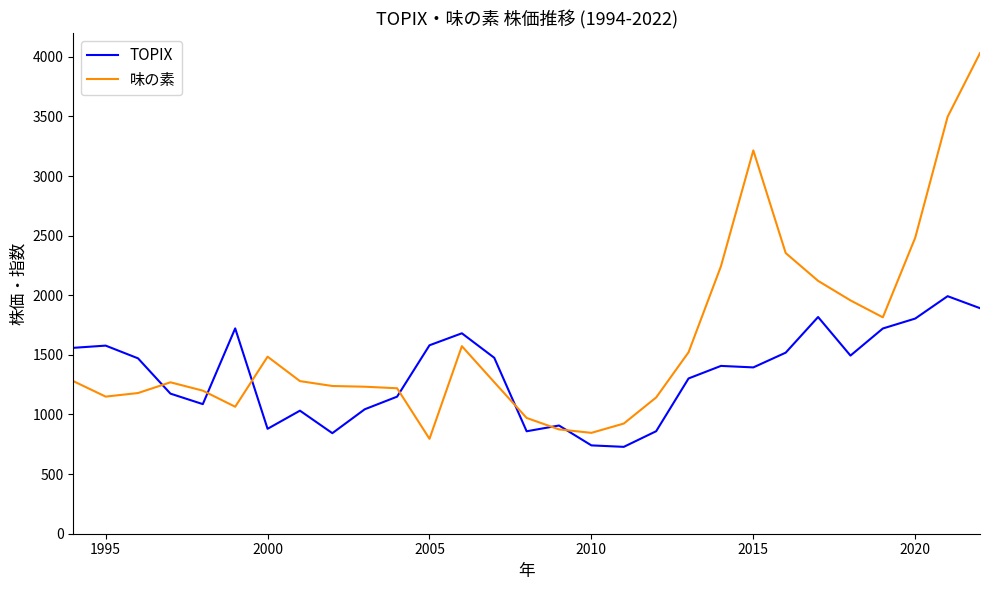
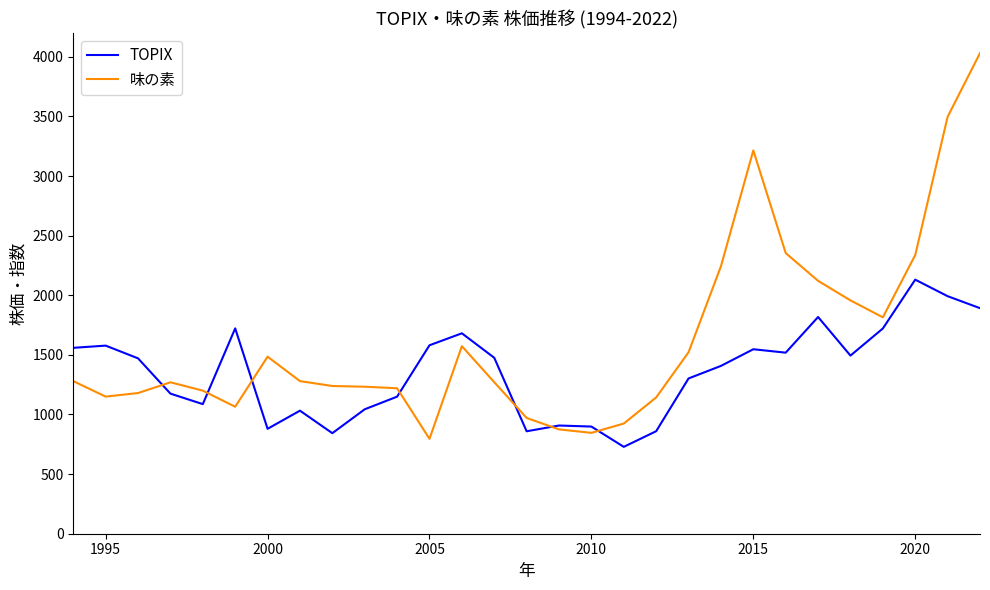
TOPIX, 2010: 740 -> 900
TOPIX, 2015: 1400 -> 1550
TOPIX, 2020: 1800 -> 2130
味の素, 2020: 2480 -> 2340
